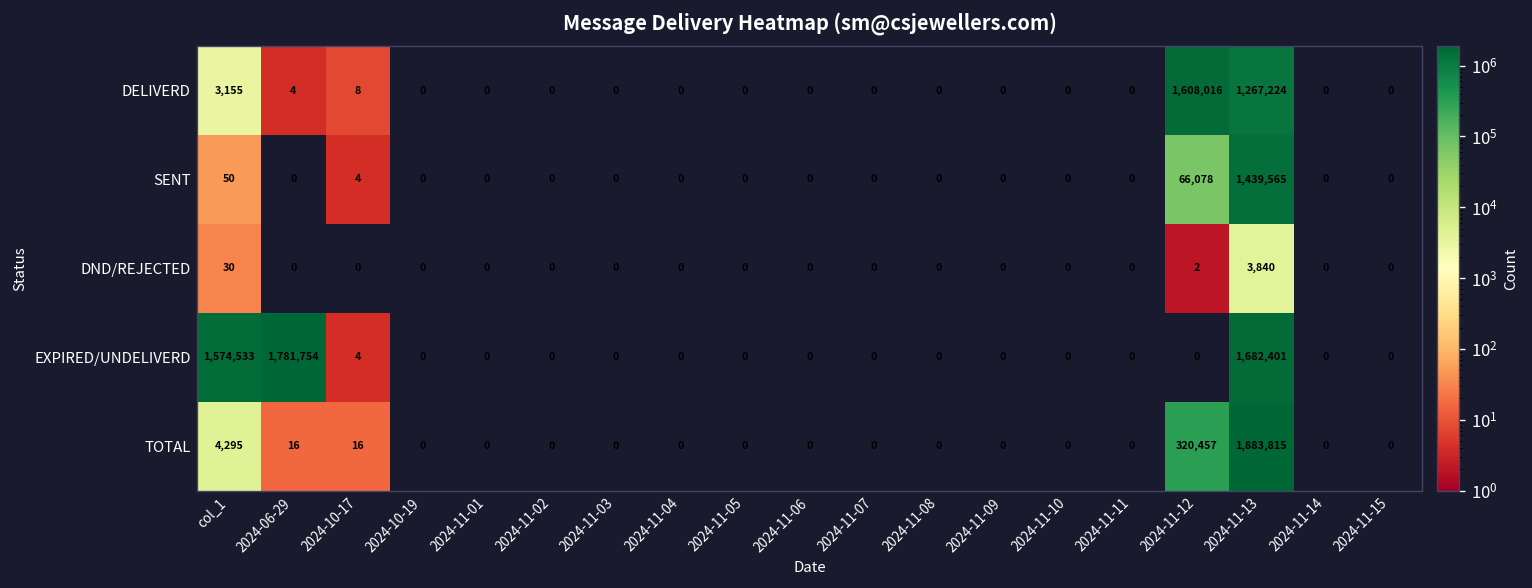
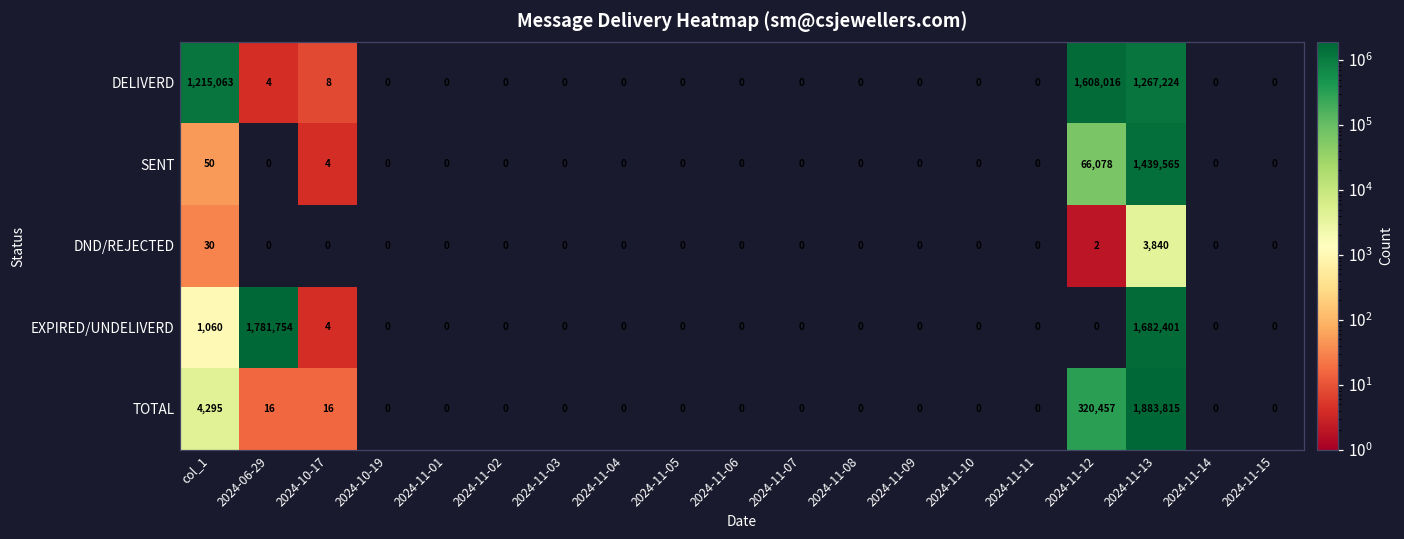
DELIVERD, col_1: 3,155 -> 1,215,063
EXPIRED/UNDELIVERD, col_1: 1,574,533 -> 1,060
